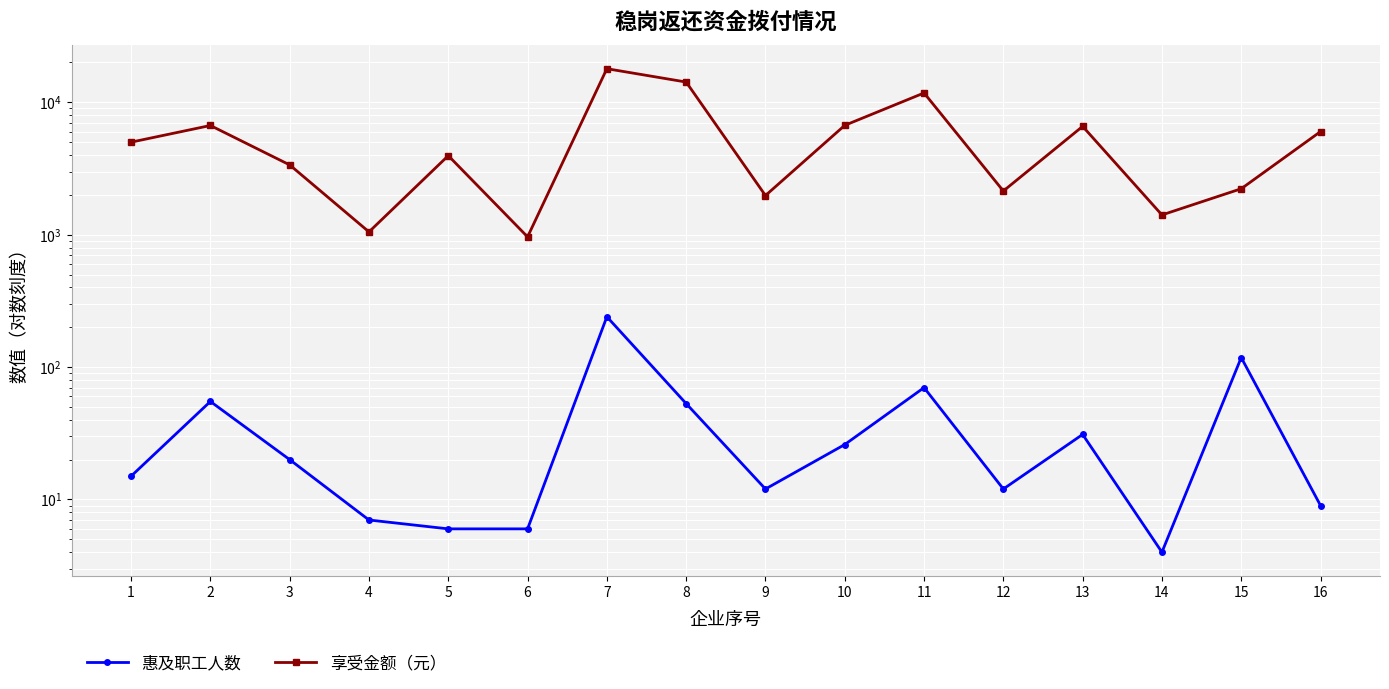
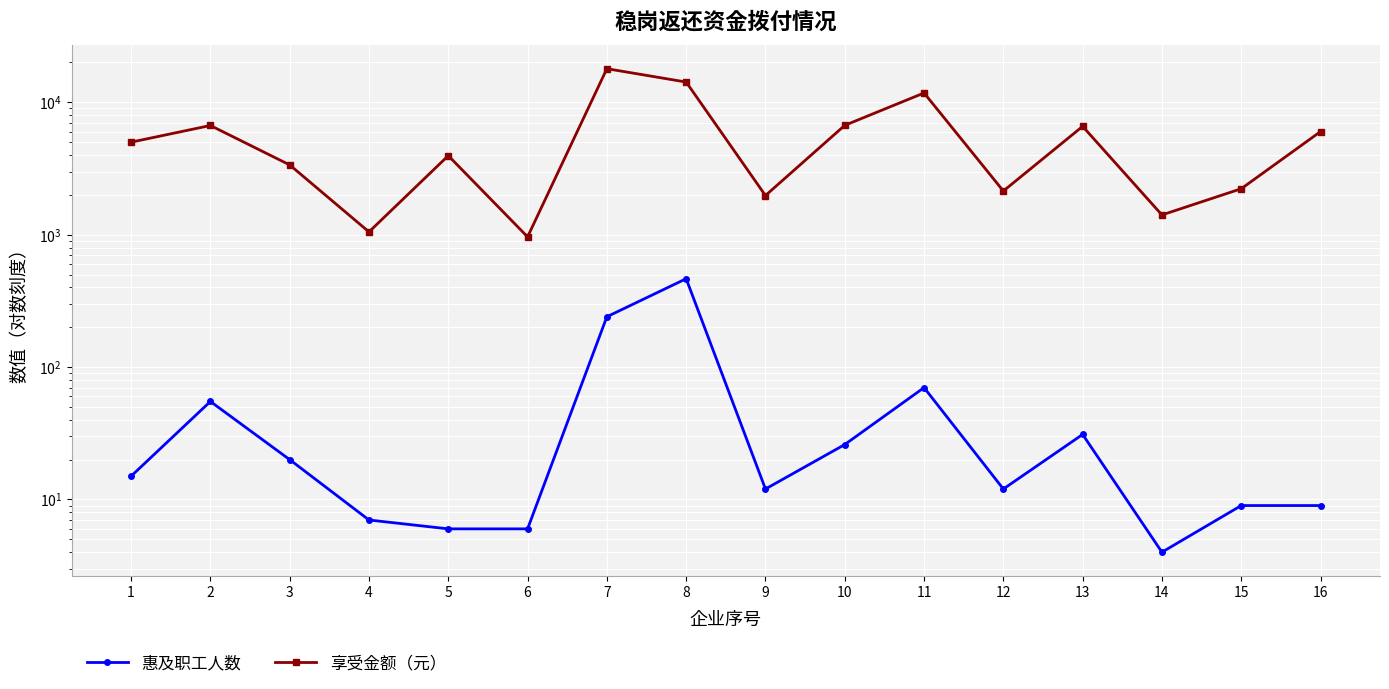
惠及职工人数, 8: 53 -> 470
惠及职工人数, 15: 120 -> 9
